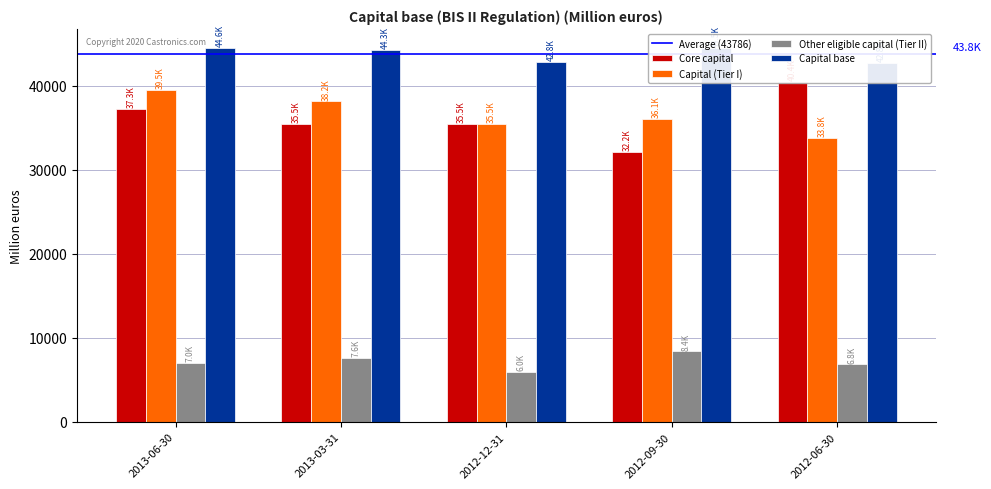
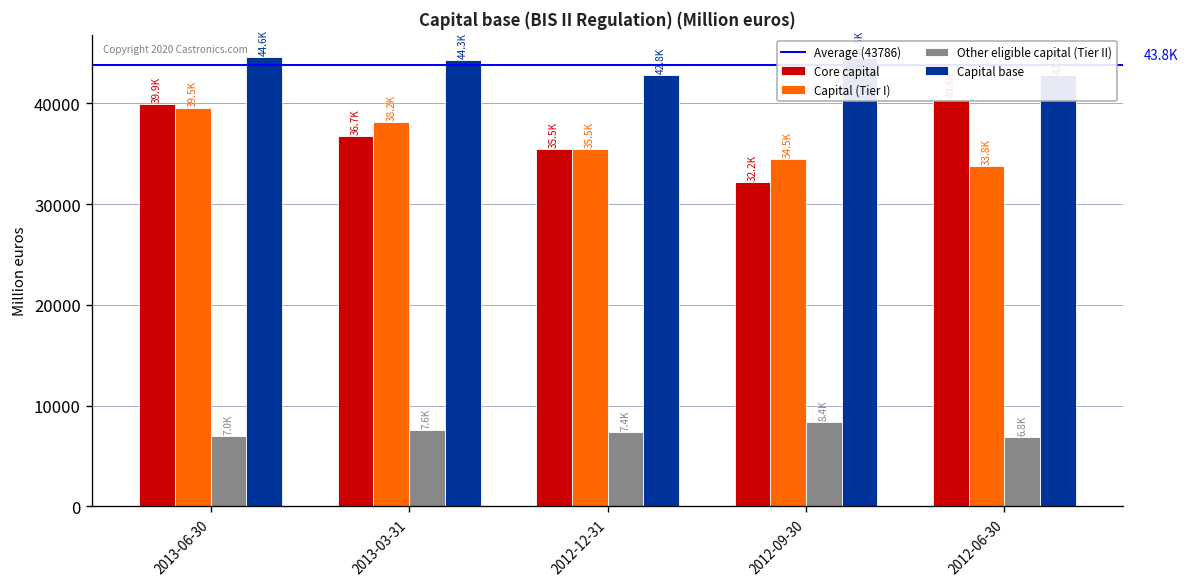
Core capital, 2013-06-30: 37.3K -> 39.9K
Core capital, 2013-03-31: 35.5K -> 36.7K
Other eligible capital (Tier II), 2012-12-31: 6.0K -> 7.4K
Capital (Tier I), 2012-09-30: 36.1K -> 34.5K
